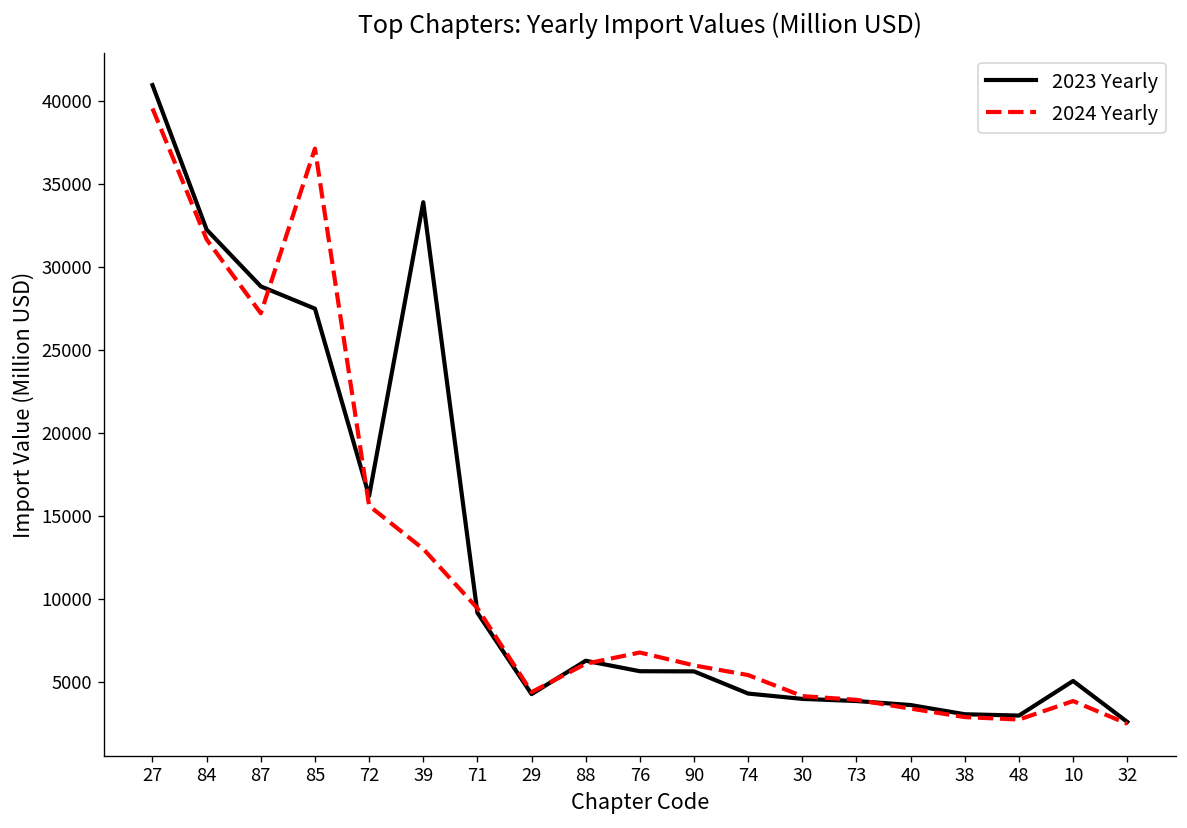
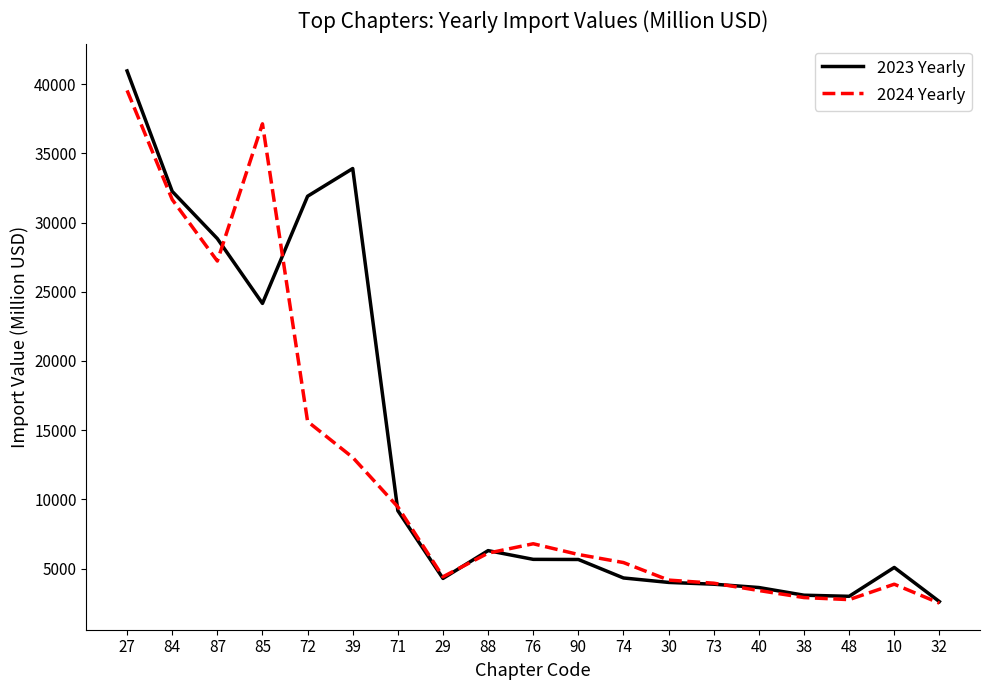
2023 Yearly, 85: 27500 -> 24200
2023 Yearly, 72: 16200 -> 31900
